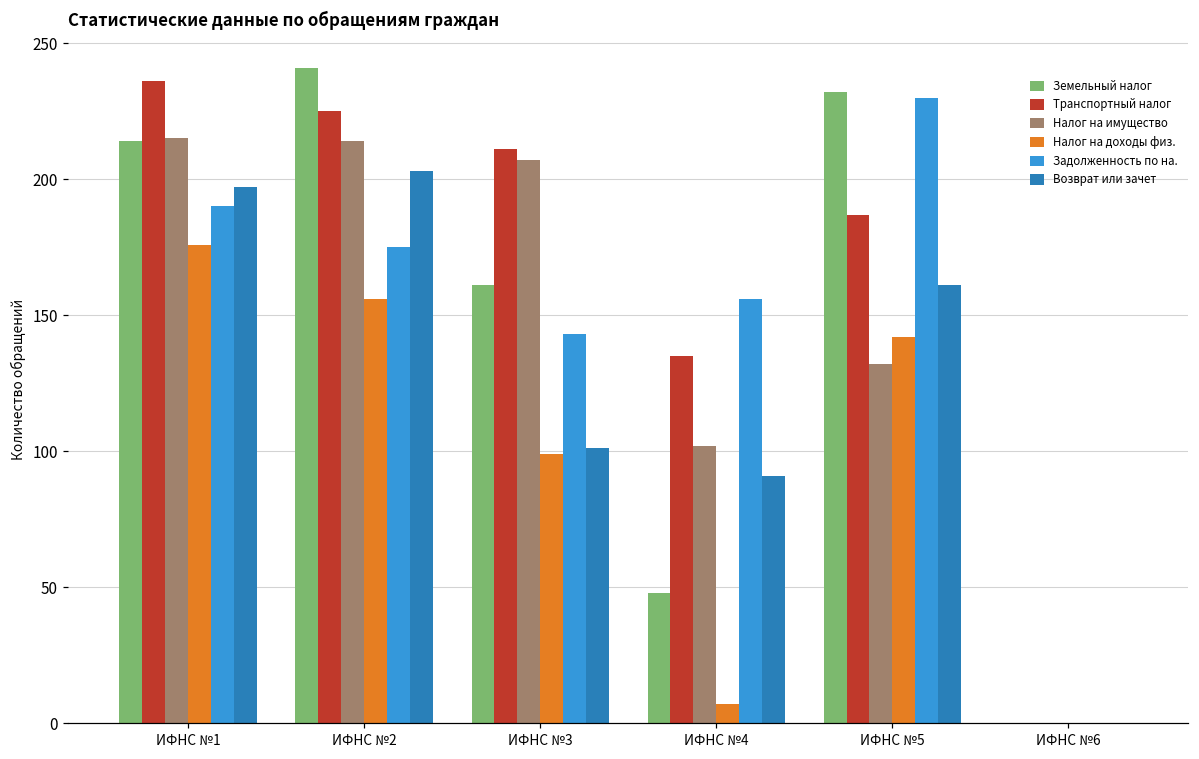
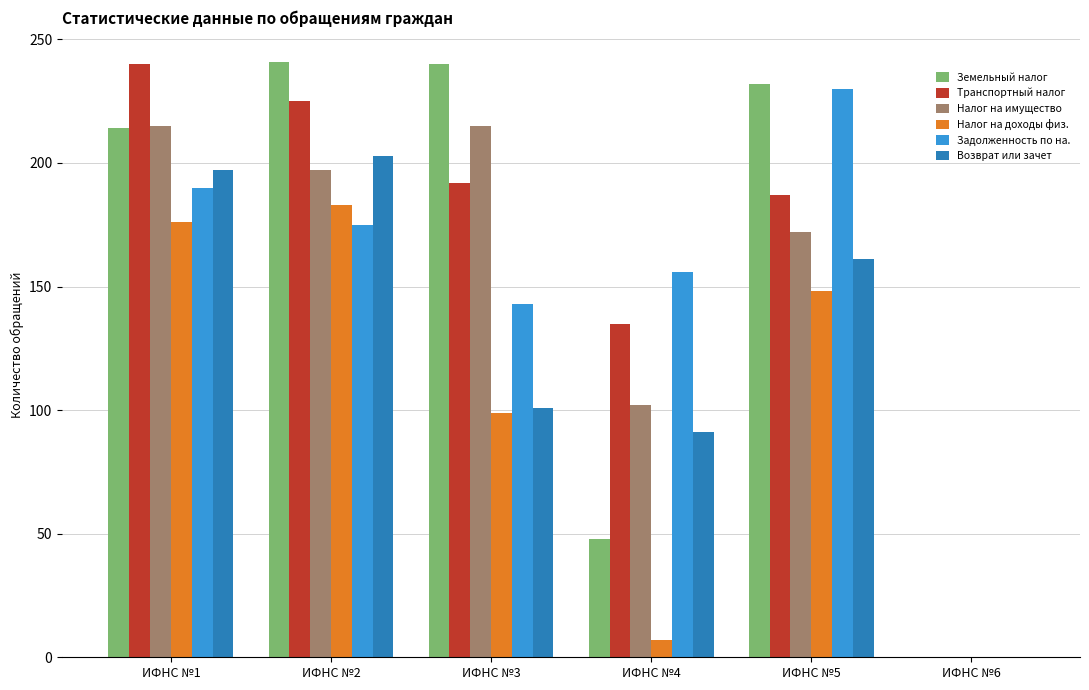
Транспортный налог, ИФНС №1: 236 -> 240
Налог на имущество, ИФНС №2: 214 -> 197
Налог на доходы физ., ИФНС №2: 156 -> 183
Земельный налог, ИФНС №3: 161 -> 240
Транспортный налог, ИФНС №3: 211 -> 192
Налог на имущество, ИФНС №3: 207 -> 215
Налог на имущество, ИФНС №5: 132 -> 172
Налог на доходы физ., ИФНС №5: 142 -> 148
